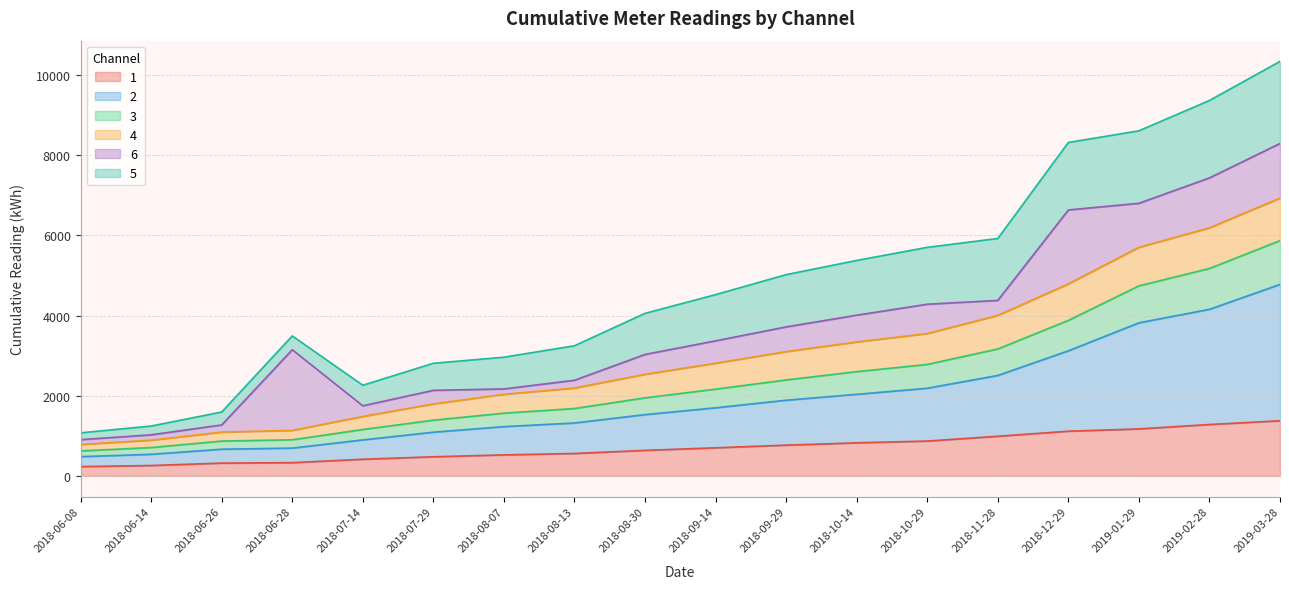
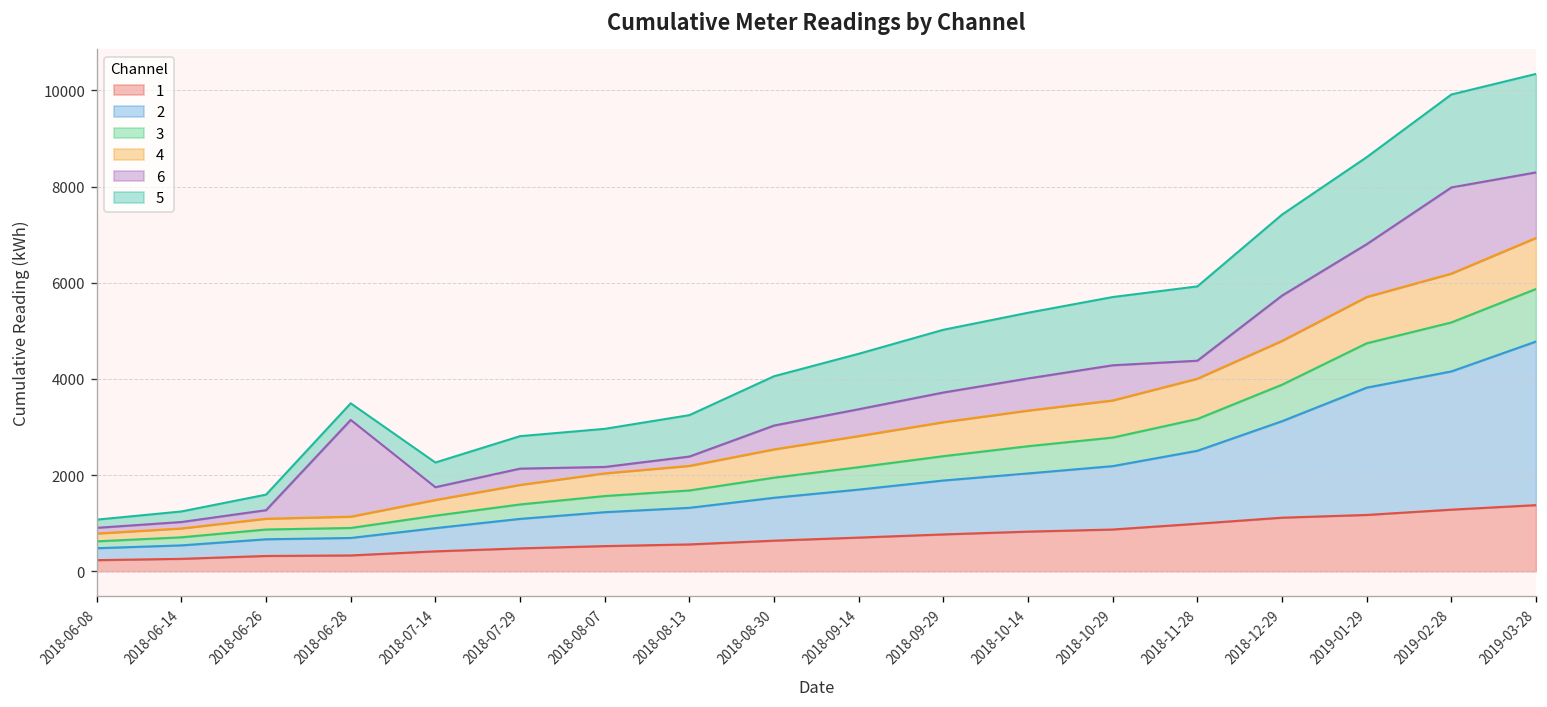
6, 2018-12-29: 1800 -> 900
6, 2019-02-28: 1200 -> 1800
